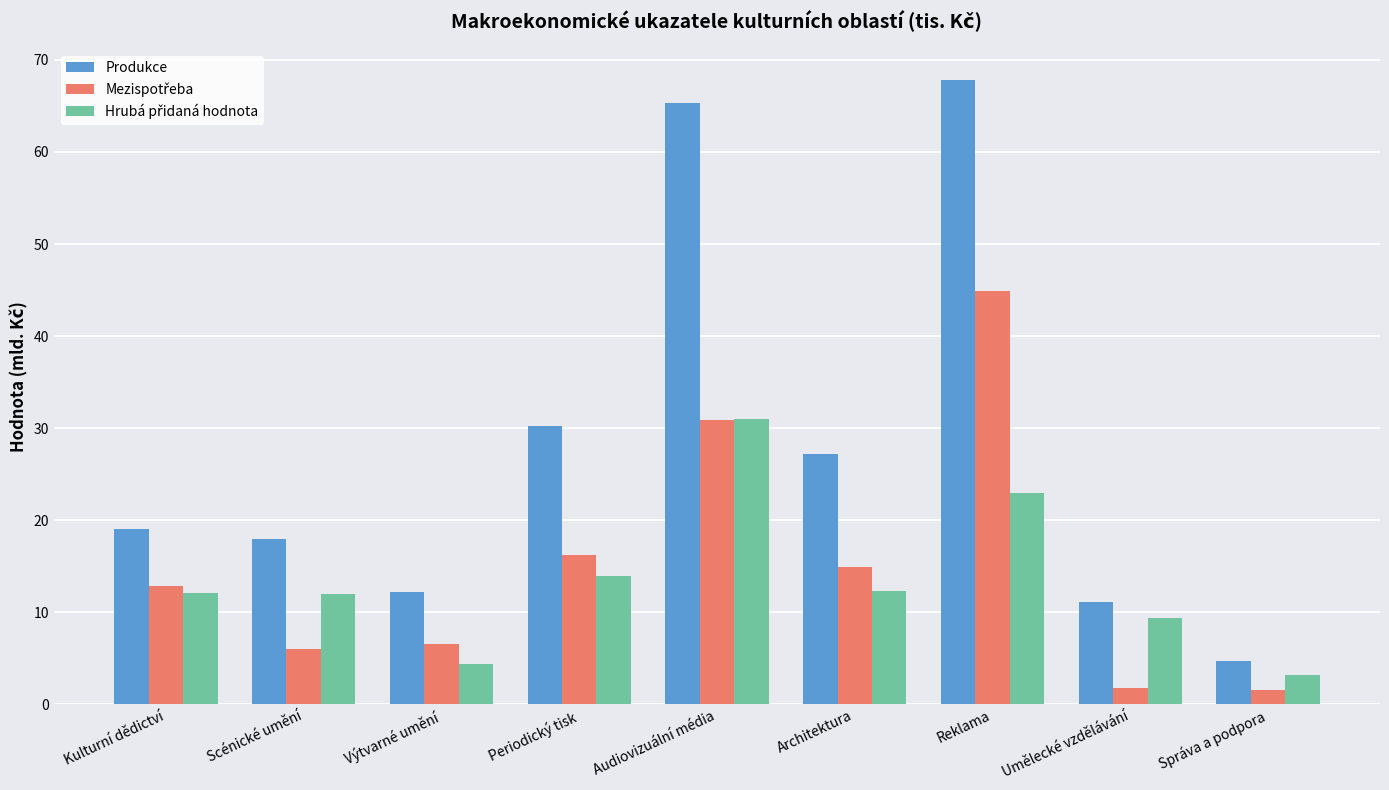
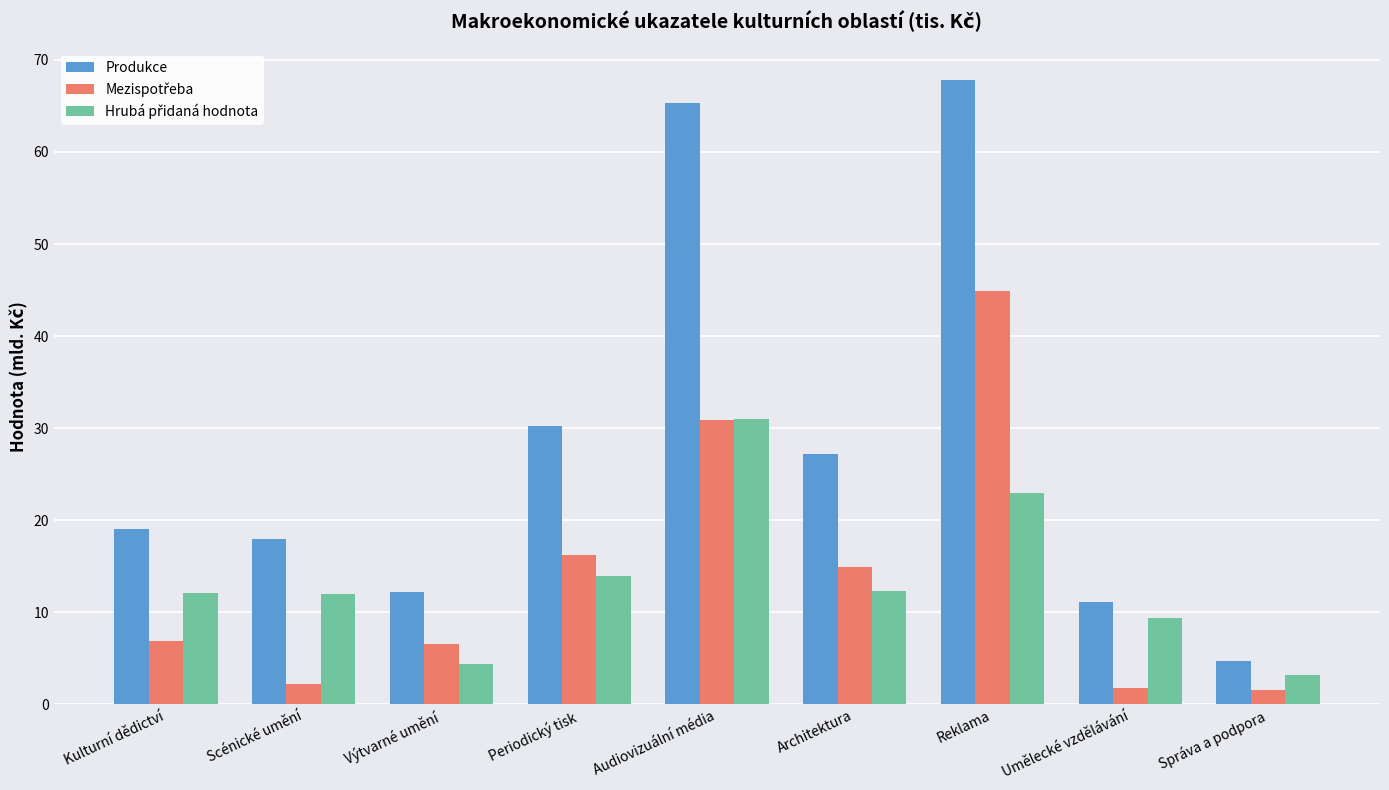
Mezispotřeba, Kulturní dědictví: 13 -> 7
Mezispotřeba, Scénické umění: 6 -> 2
